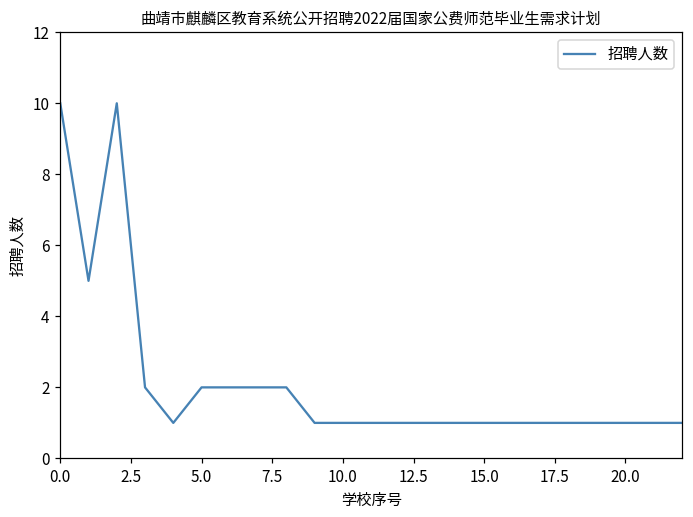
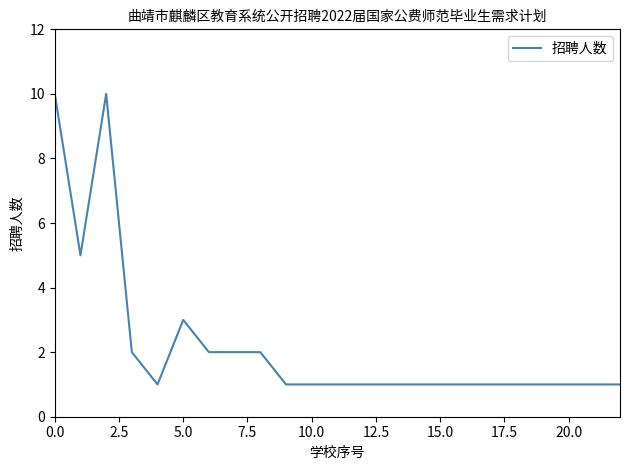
5.0: 2 -> 3
